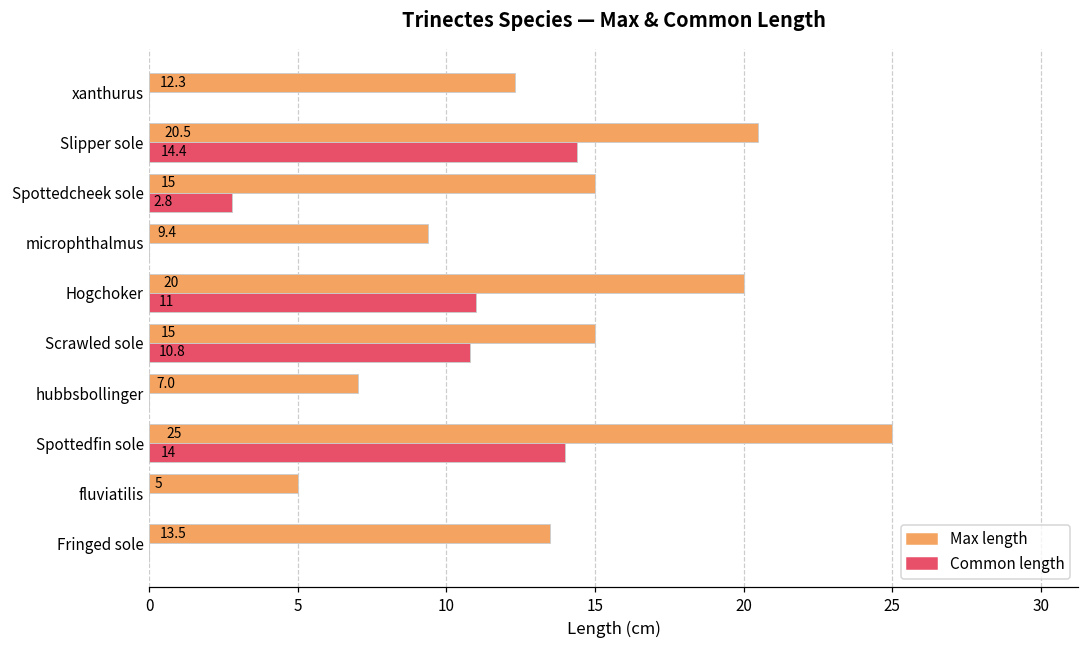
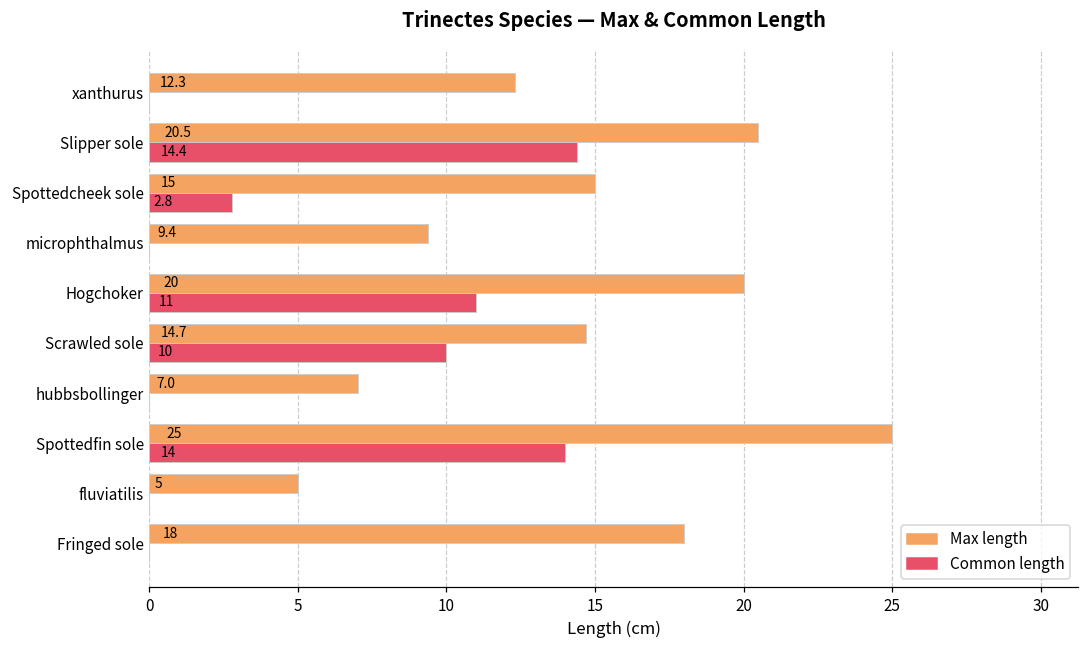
Max length, Scrawled sole: 15 -> 14.7
Common length, Scrawled sole: 10.8 -> 10
Max length, Fringed sole: 13.5 -> 18
